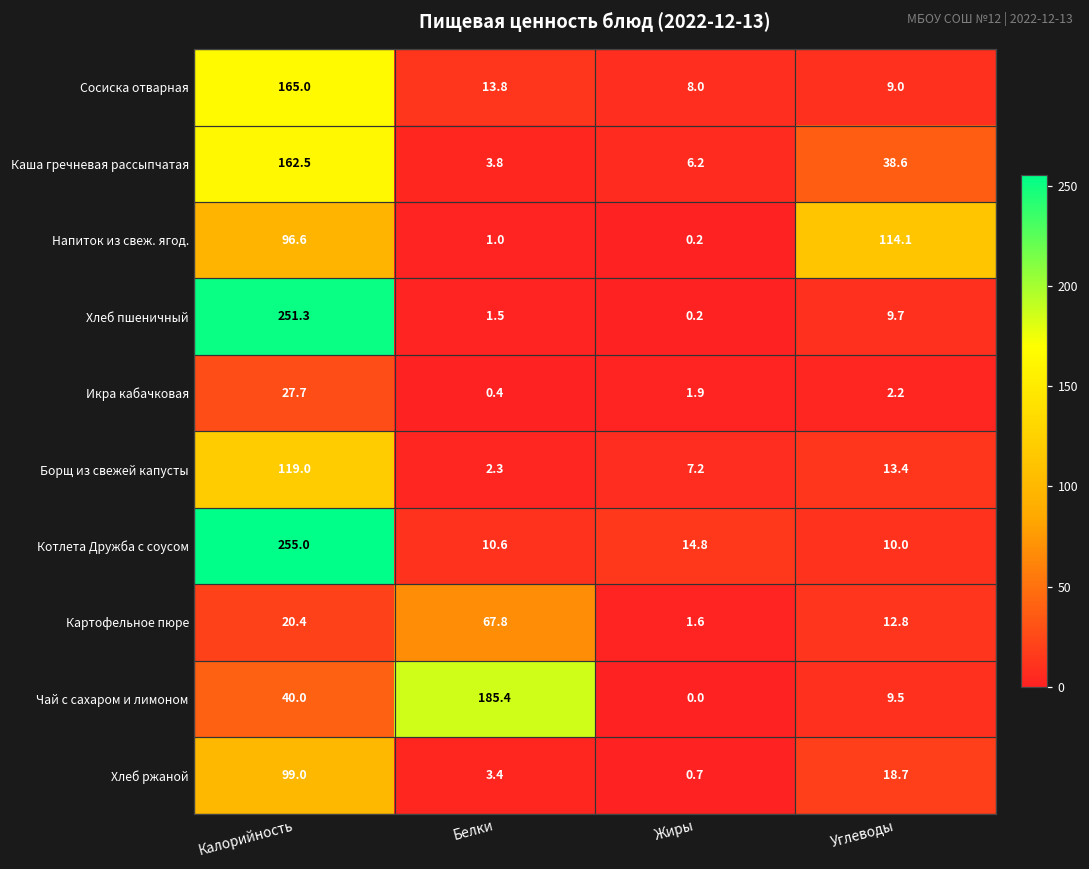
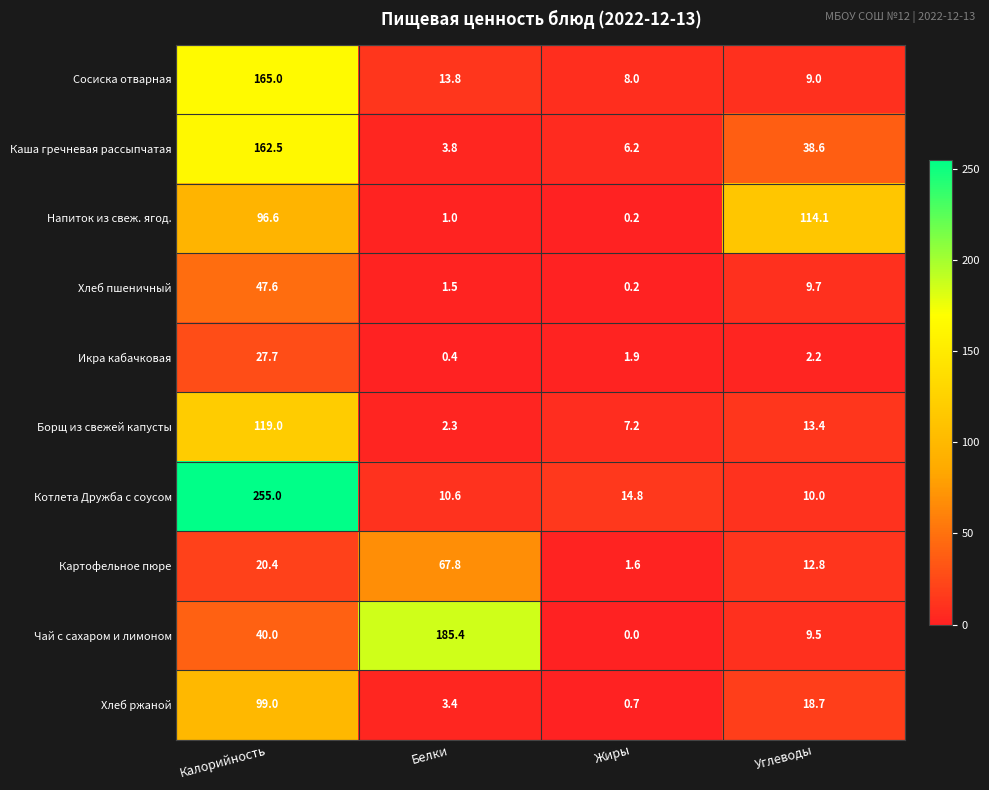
Хлеб пшеничный, Калорийность: 251.3 -> 47.6
